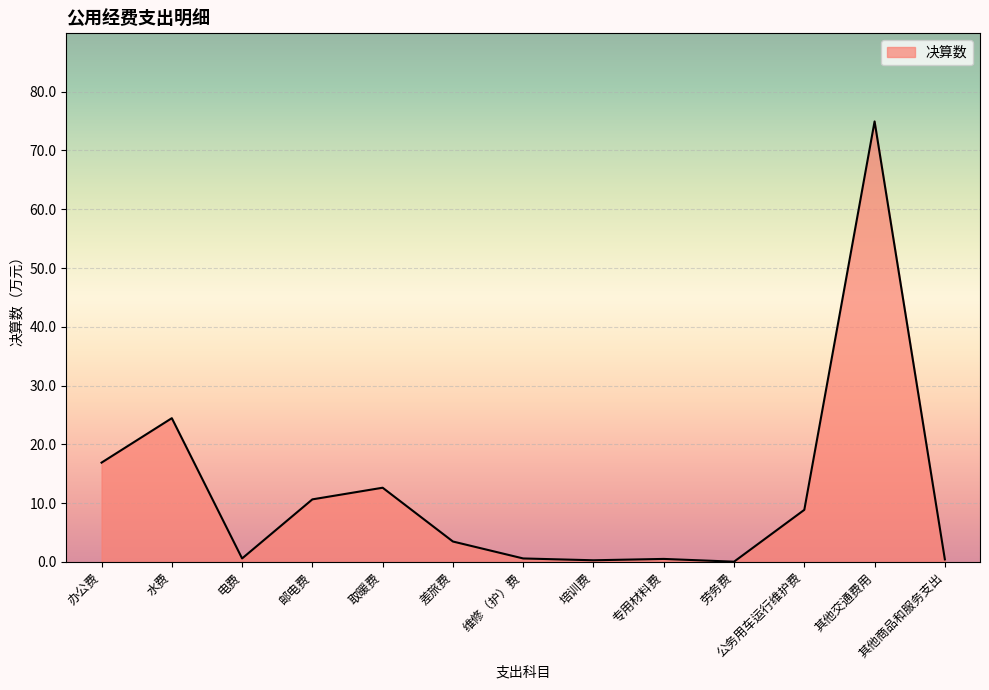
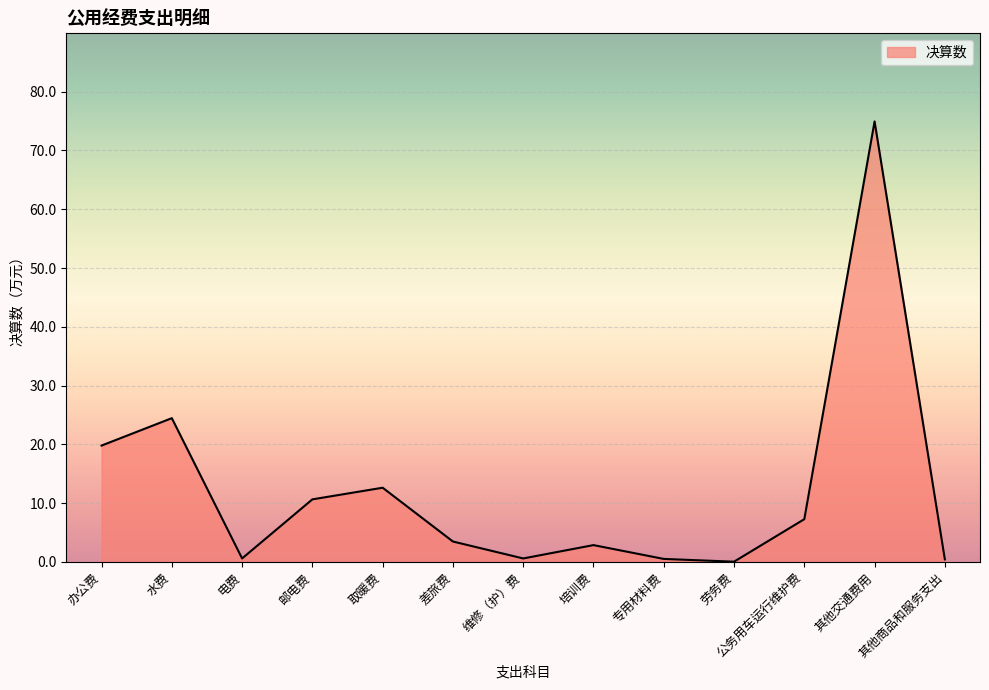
办公费: 17 -> 20
培训费: 0 -> 3
公务用车运行维护费: 9 -> 7
